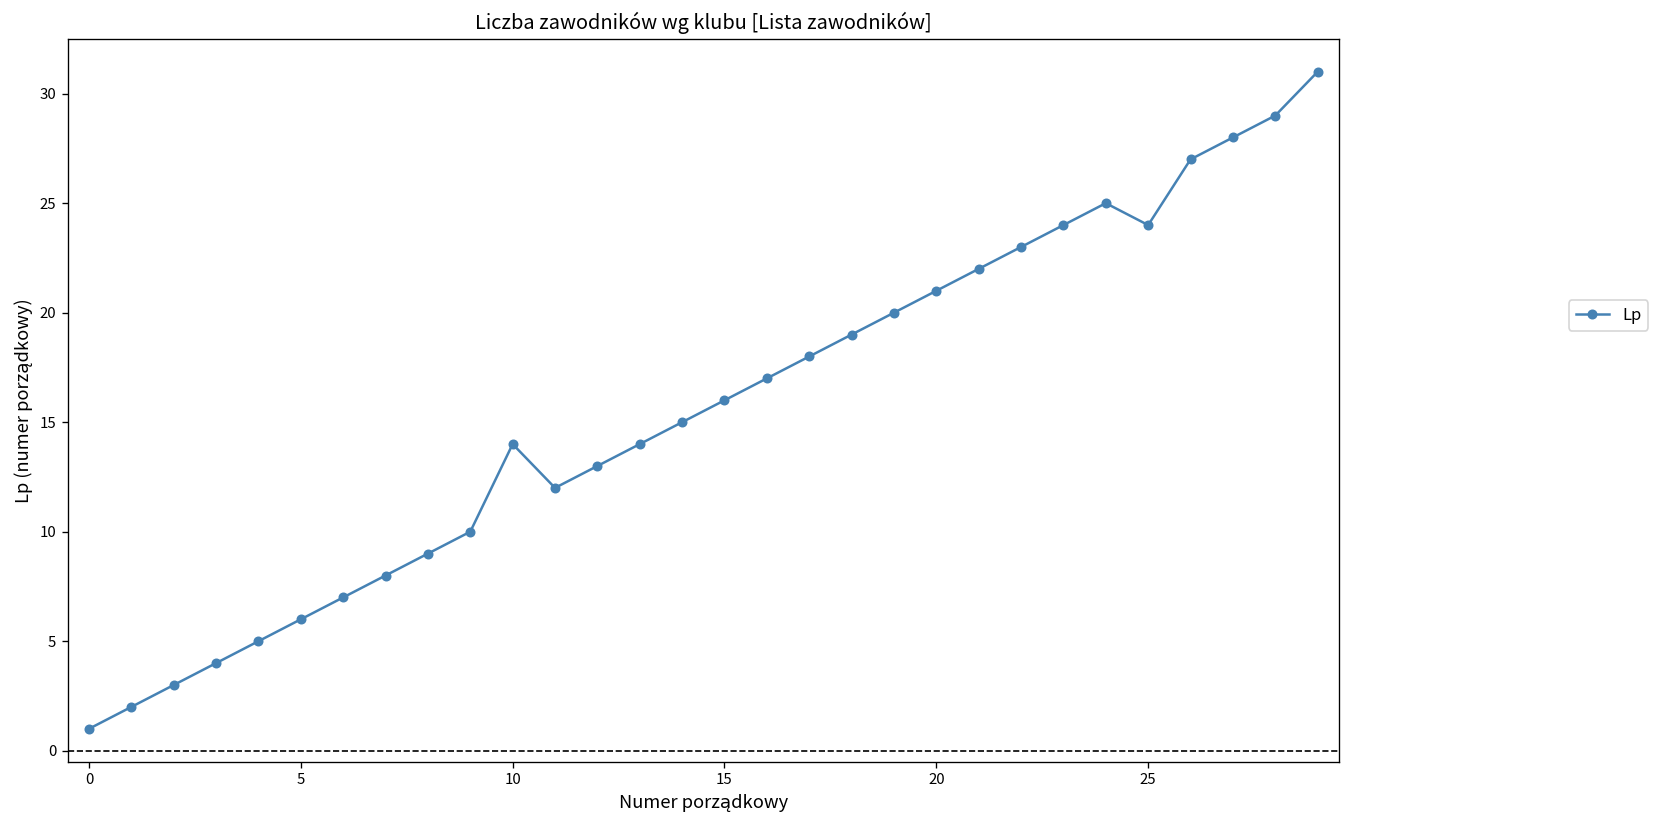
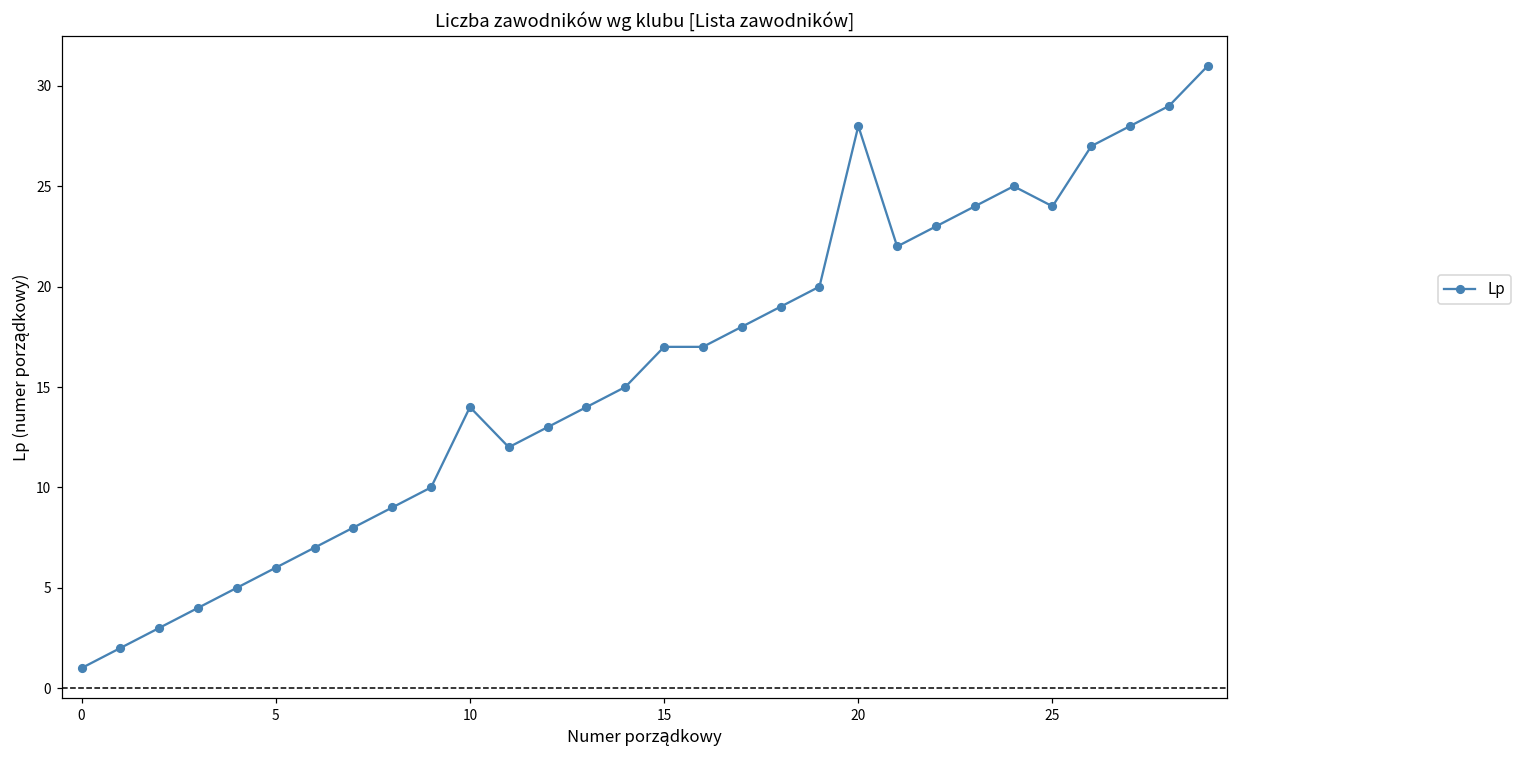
15: 16 -> 17
20: 21 -> 28
